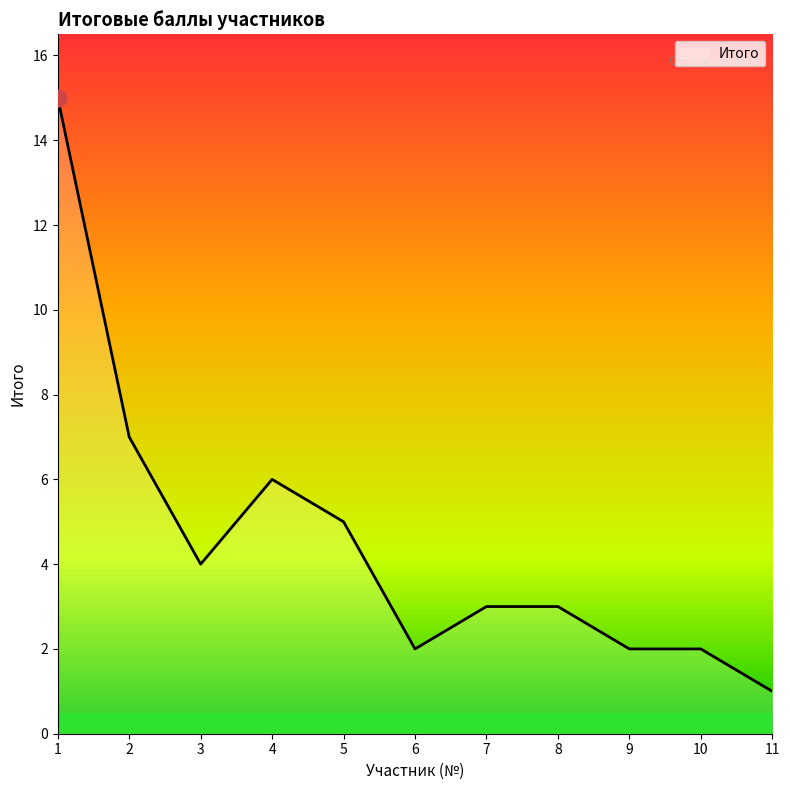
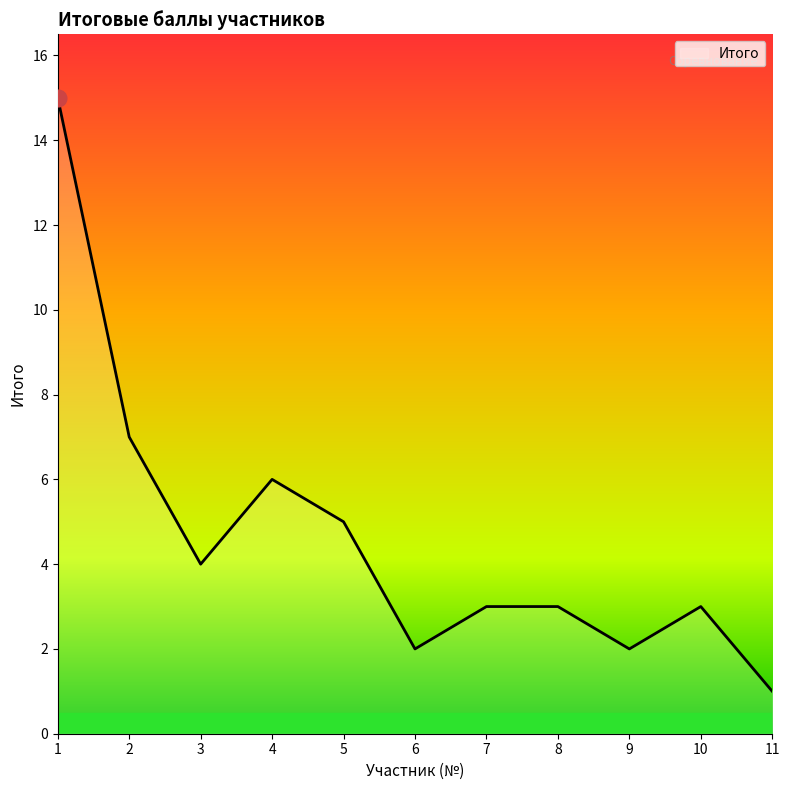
Итого, 10: 2 -> 3
